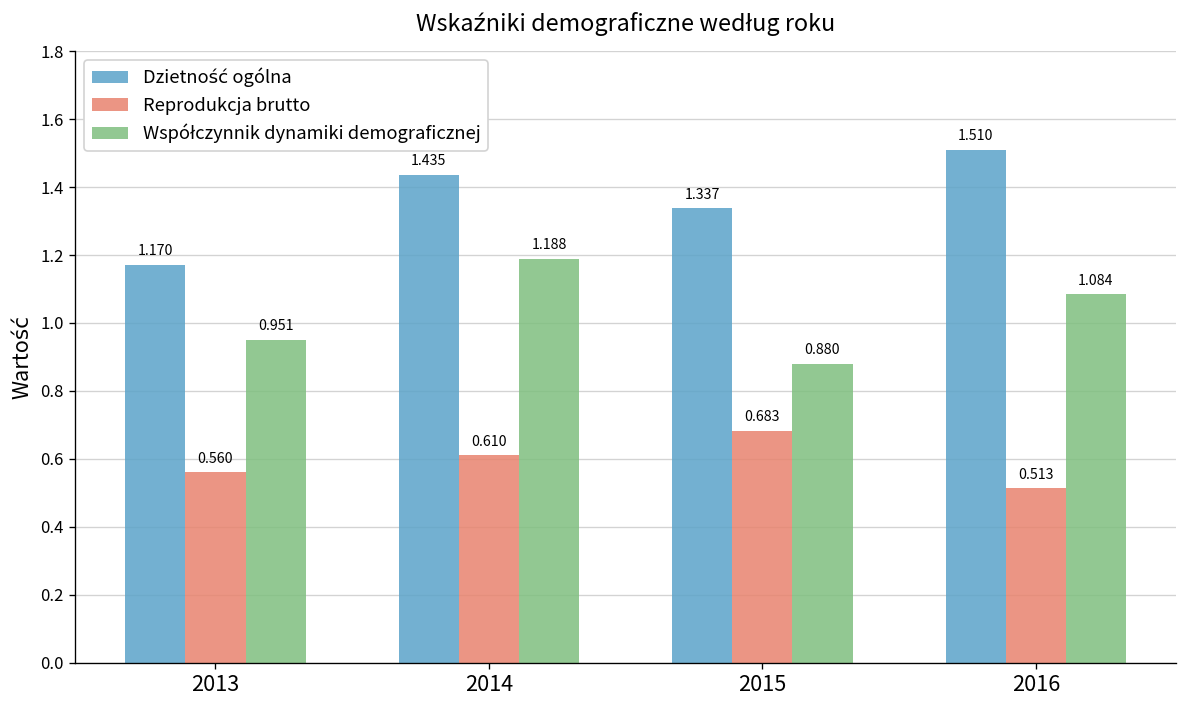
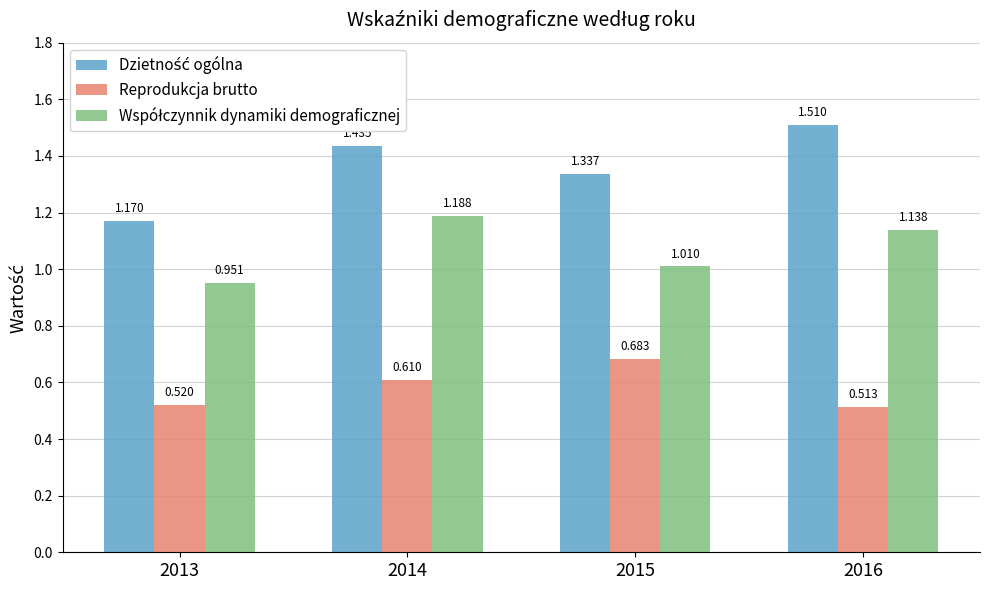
Reprodukcja brutto, 2013: 0.560 -> 0.520
Współczynnik dynamiki demograficznej, 2015: 0.880 -> 1.010
Współczynnik dynamiki demograficznej, 2016: 1.084 -> 1.138
